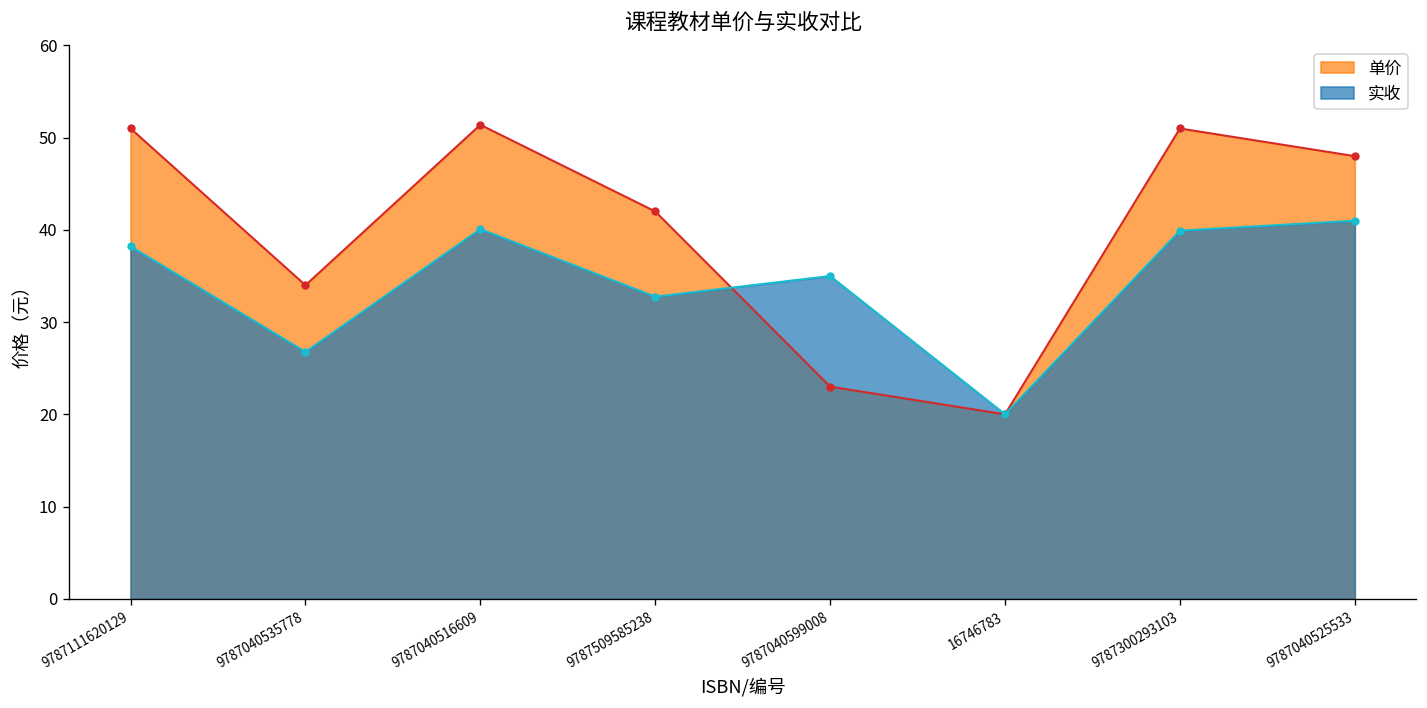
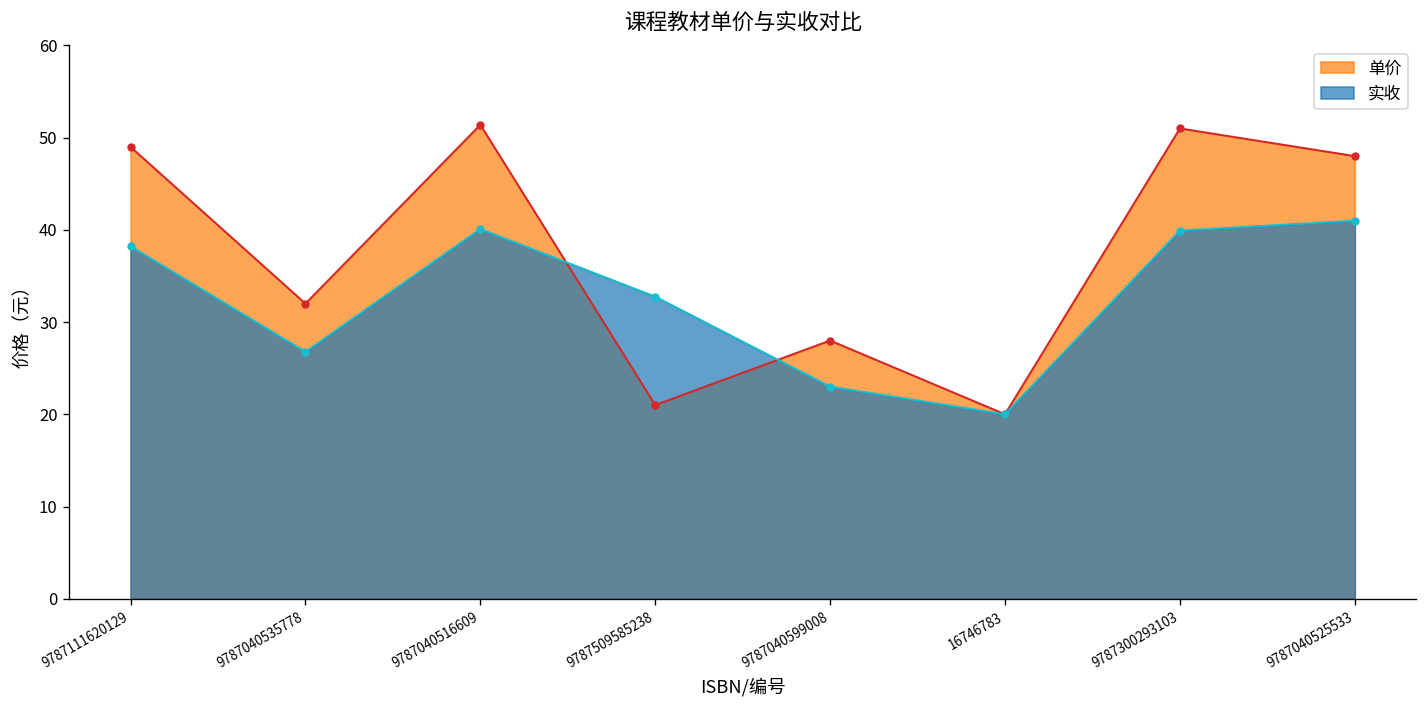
单价, 9787111620129: 51 -> 49
单价, 9787040535778: 34 -> 32
单价, 9787509585238: 42 -> 21
单价, 9787040599008: 23 -> 28
实收, 9787040599008: 35 -> 23
